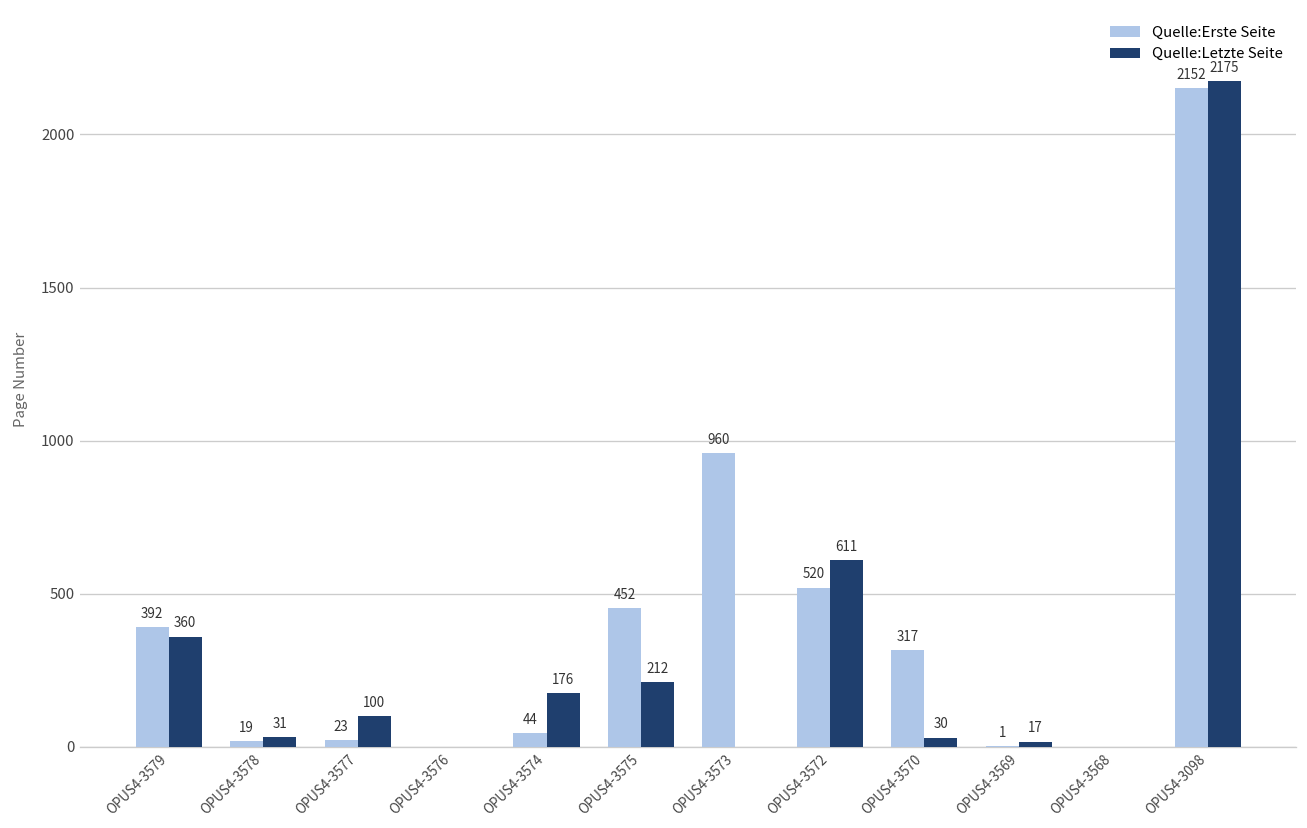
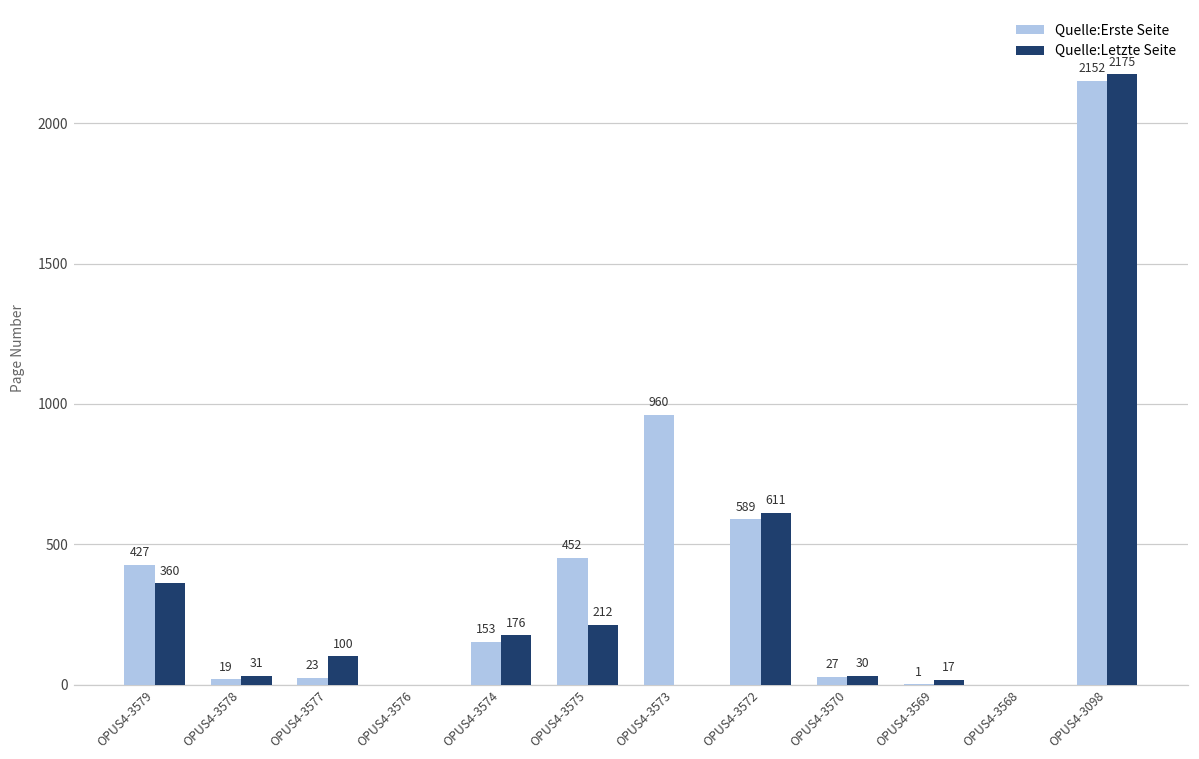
Quelle:Erste Seite, OPUS4-3579: 392 -> 427
Quelle:Erste Seite, OPUS4-3574: 44 -> 153
Quelle:Erste Seite, OPUS4-3572: 520 -> 589
Quelle:Erste Seite, OPUS4-3570: 317 -> 27
